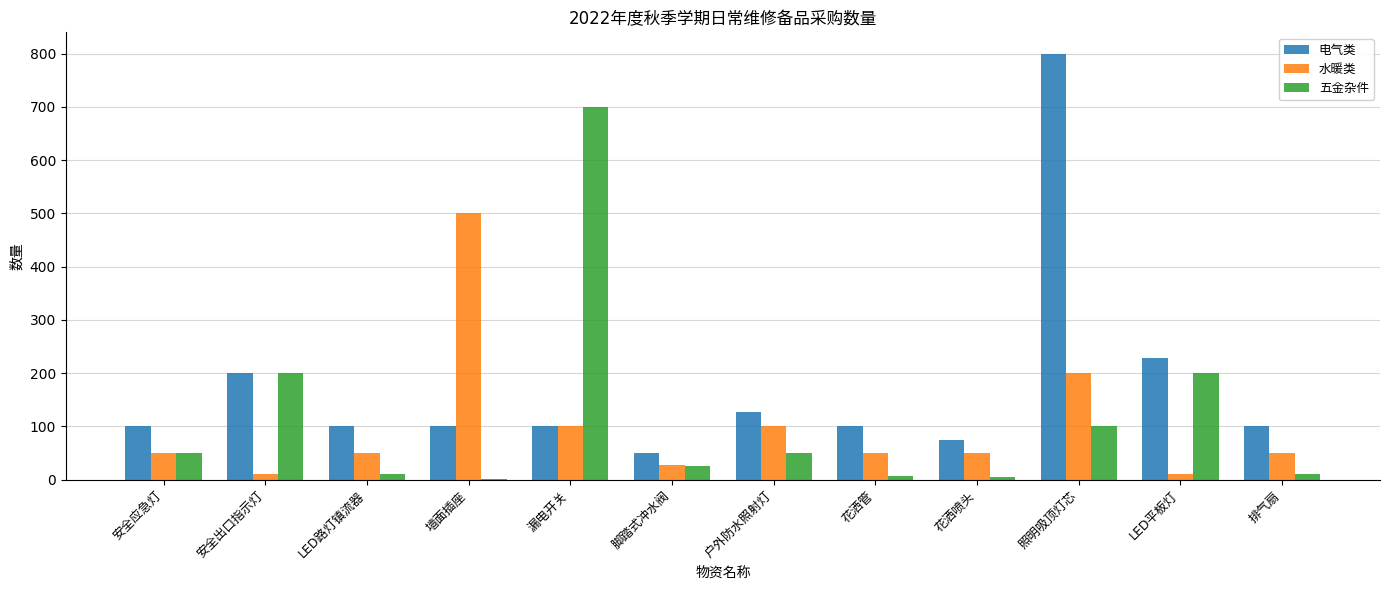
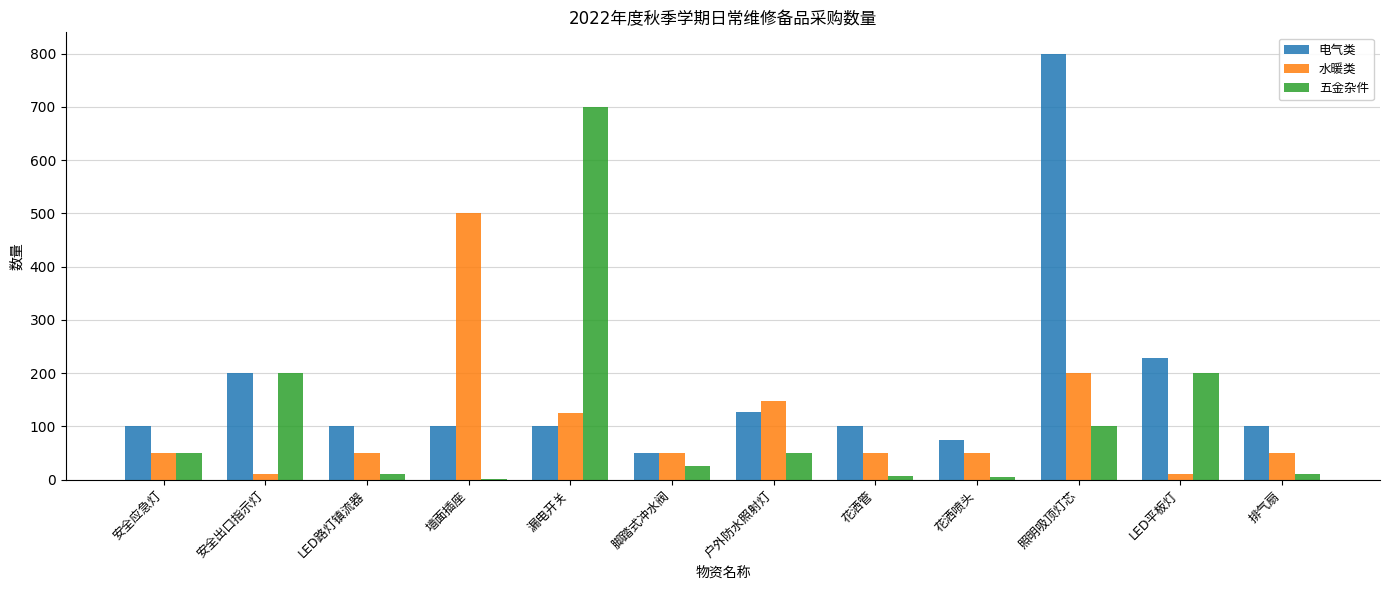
水暖类, 漏电开关: 100 -> 130
水暖类, 脚踏式冲水阀: 30 -> 50
水暖类, 户外防水照射灯: 100 -> 150
